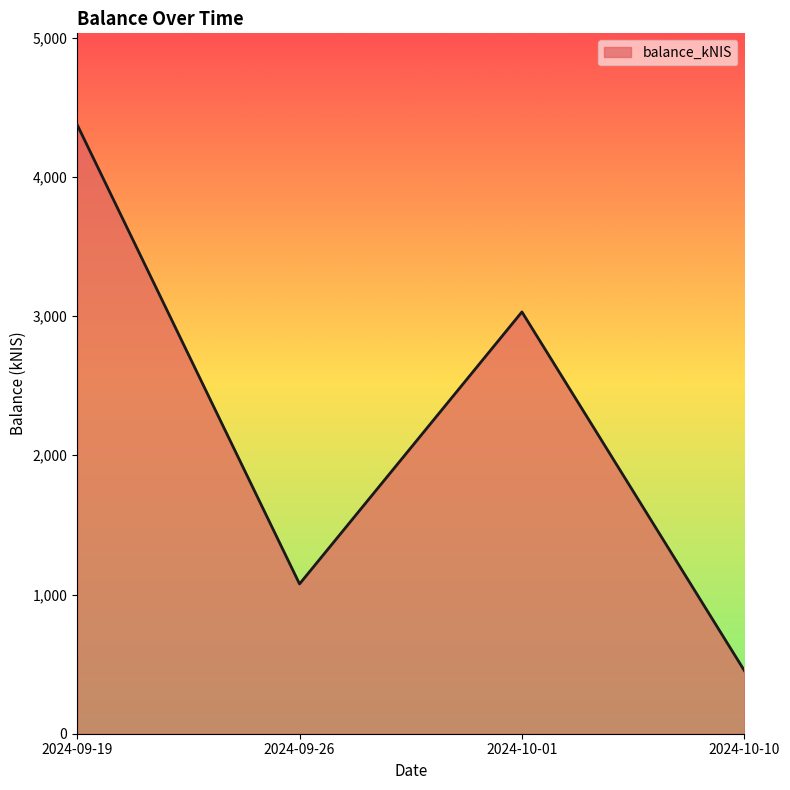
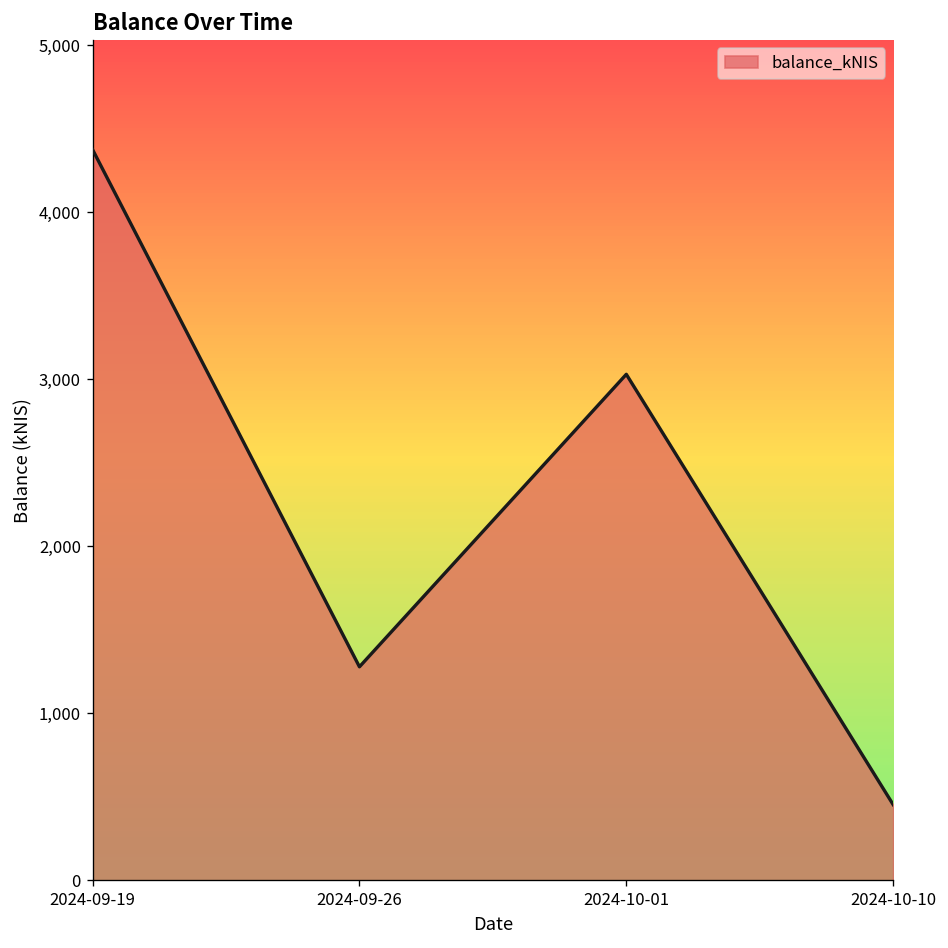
2024-09-26: 1,080 -> 1,280
